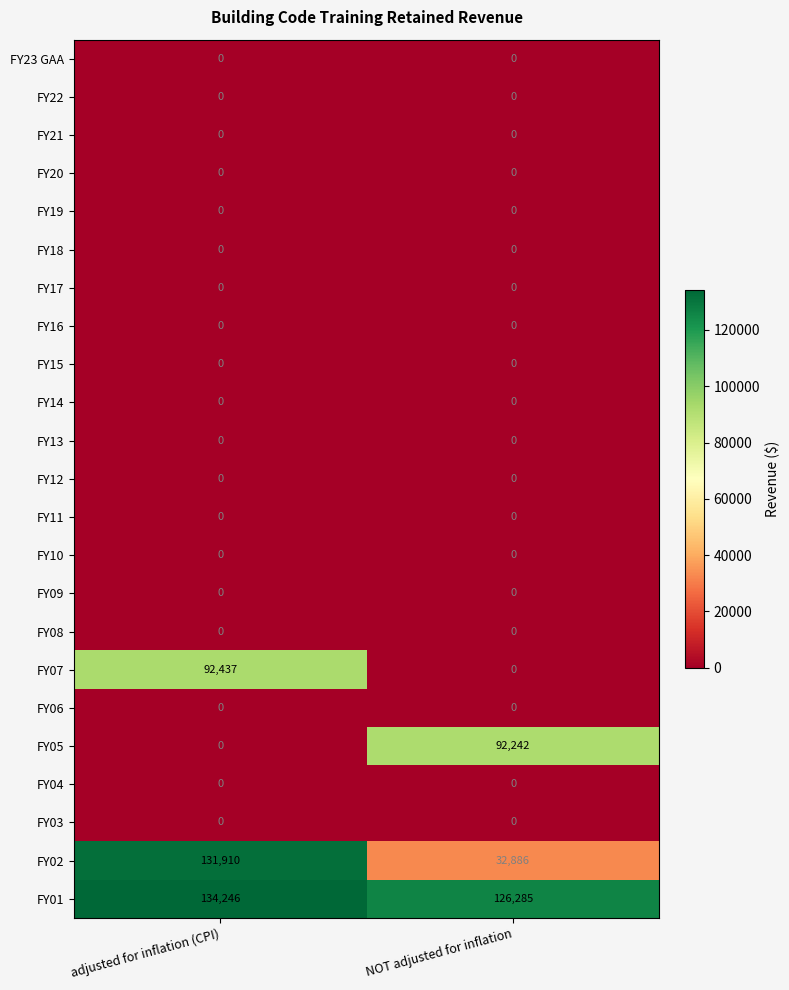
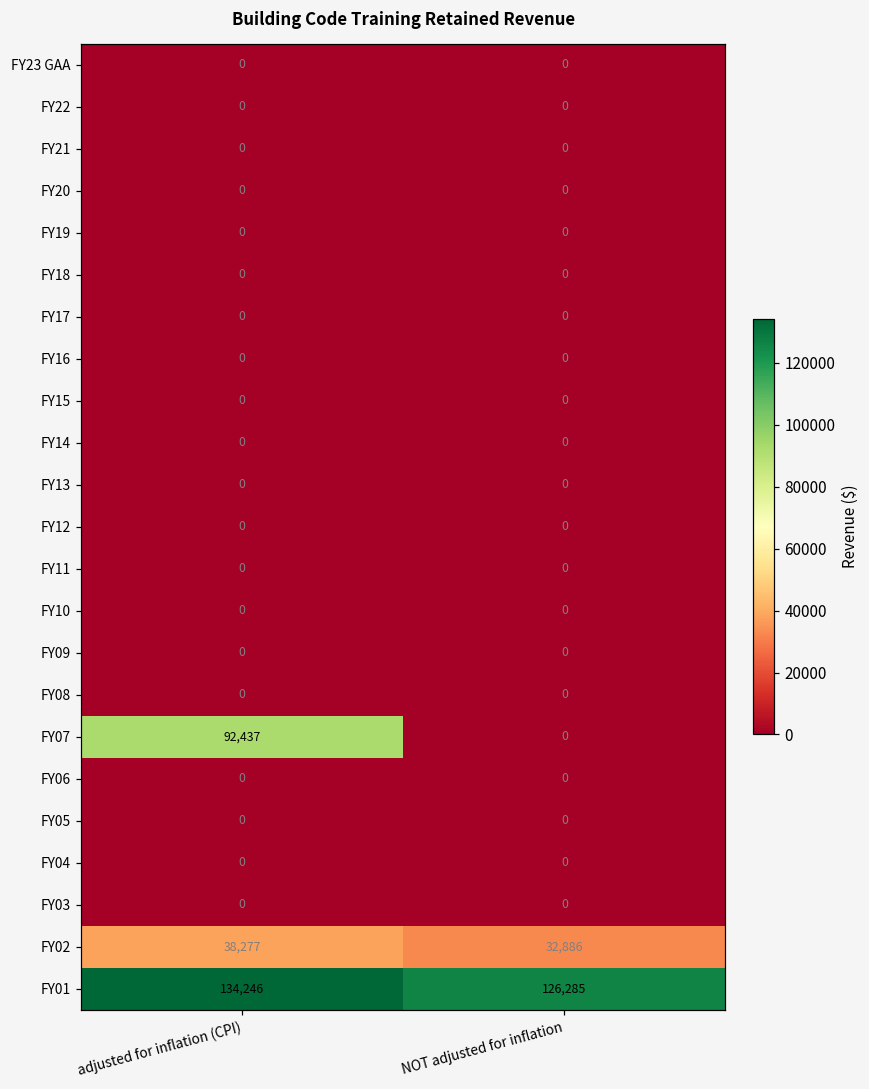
FY05, NOT adjusted for inflation: 92,242 -> 0
FY02, adjusted for inflation (CPI): 131,910 -> 38,277
